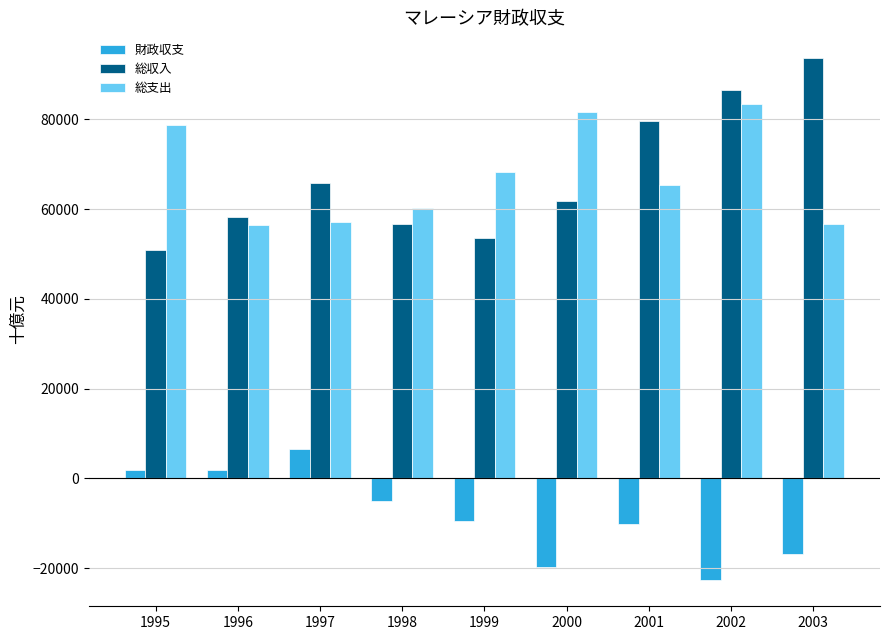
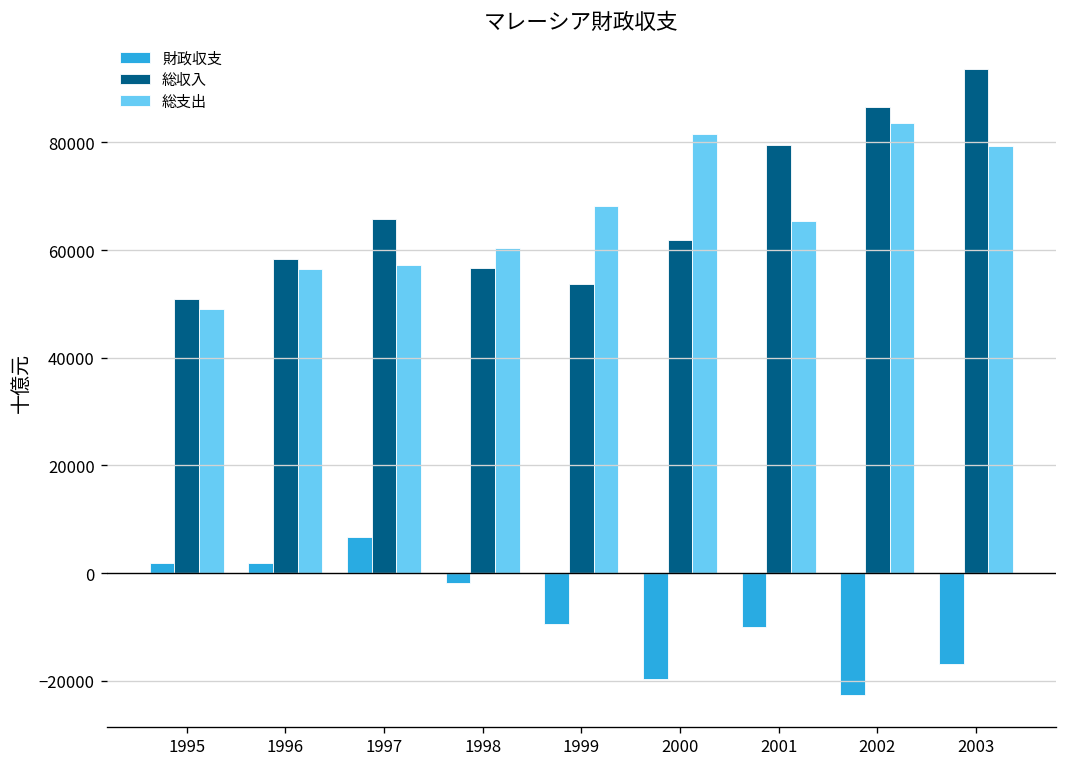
総支出, 1995: 79000 -> 49000
財政収支, 1998: -5000 -> -2000
総支出, 2003: 57000 -> 79000
